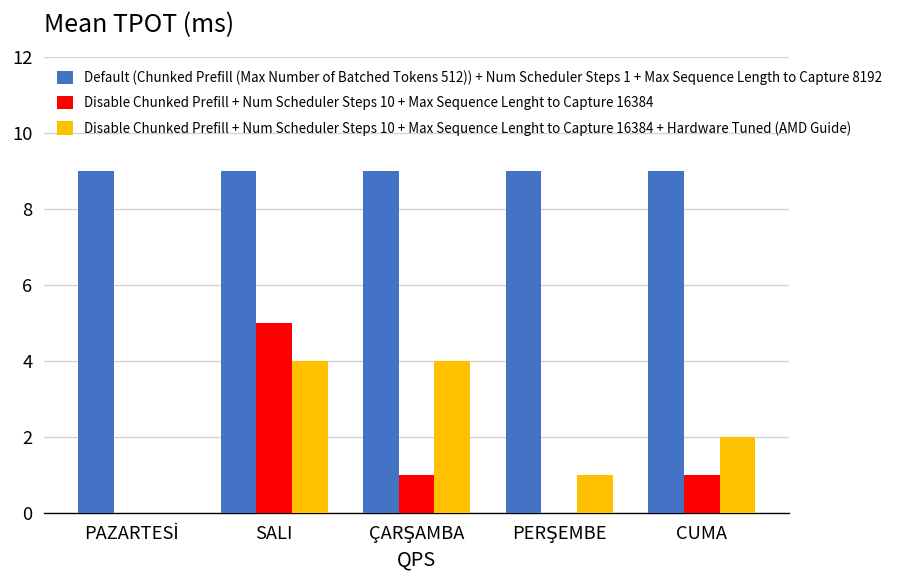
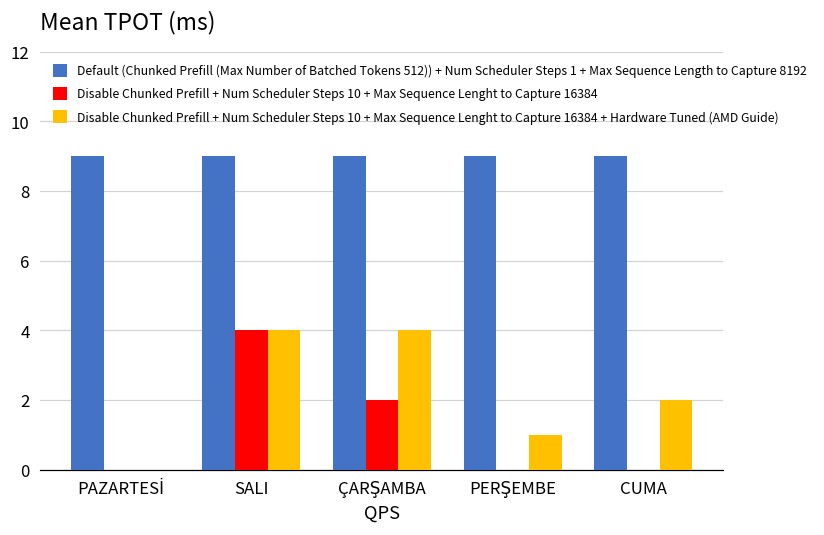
Disable Chunked Prefill + Num Scheduler Steps 10 + Max Sequence Lenght to Capture 16384, SALI: 5 -> 4
Disable Chunked Prefill + Num Scheduler Steps 10 + Max Sequence Lenght to Capture 16384, ÇARŞAMBA: 1 -> 2
Disable Chunked Prefill + Num Scheduler Steps 10 + Max Sequence Lenght to Capture 16384, CUMA: 1 -> 0
